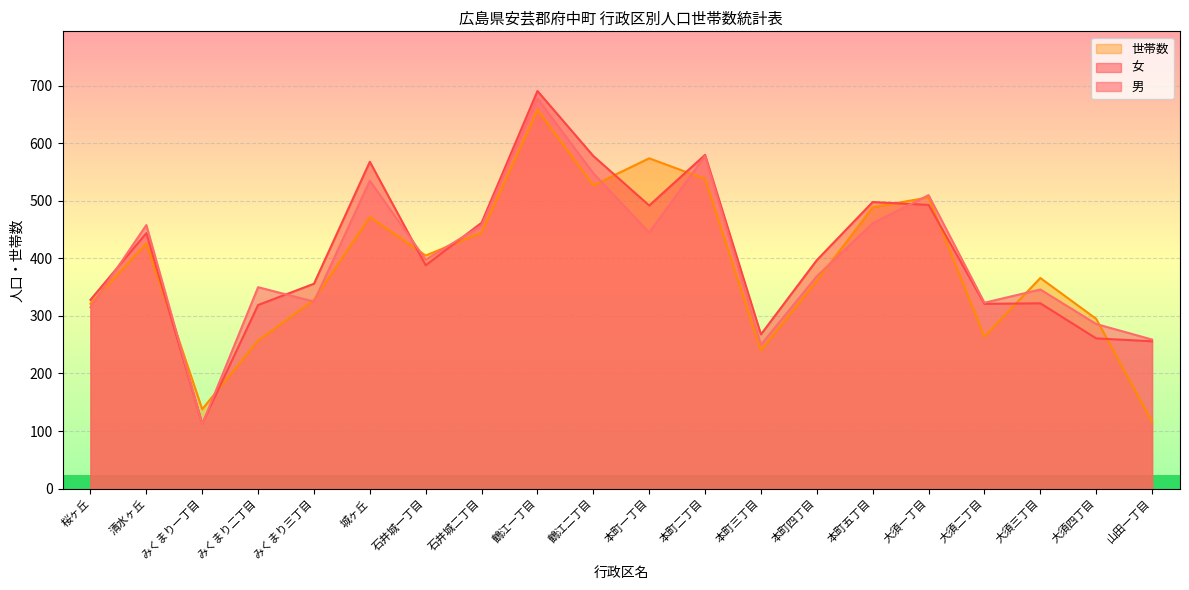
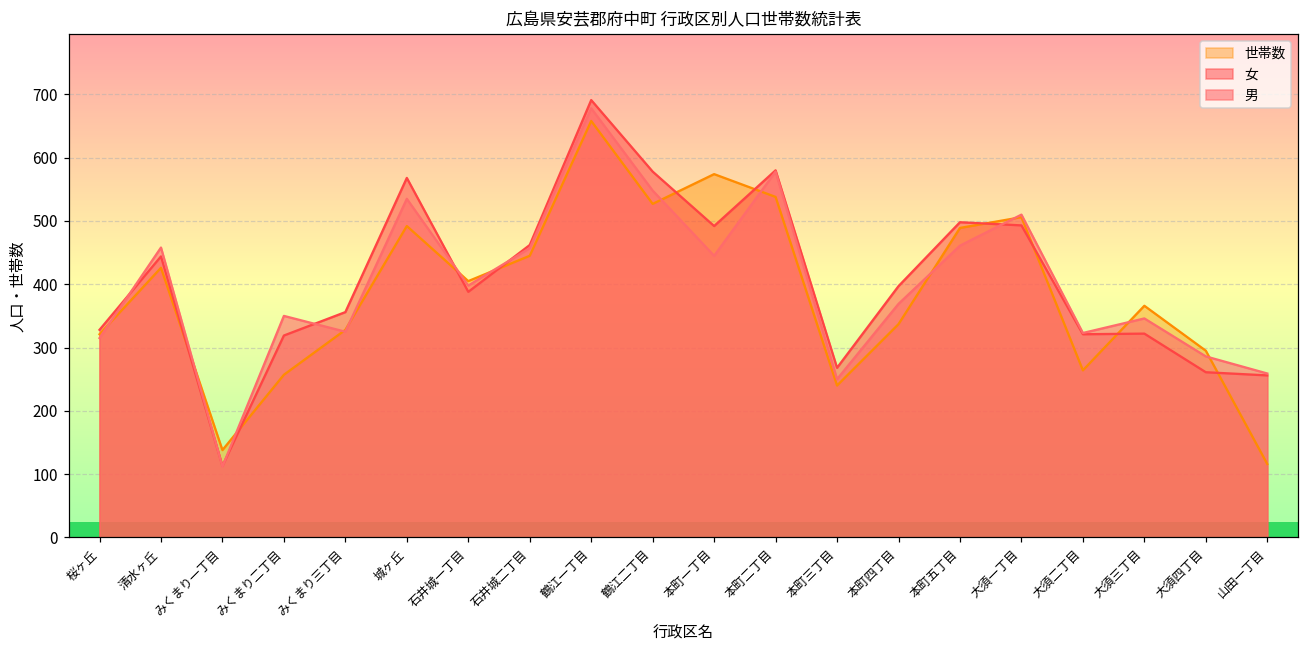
世帯数, 城ヶ丘: 470 -> 490
世帯数, 本町四丁目: 360 -> 340
